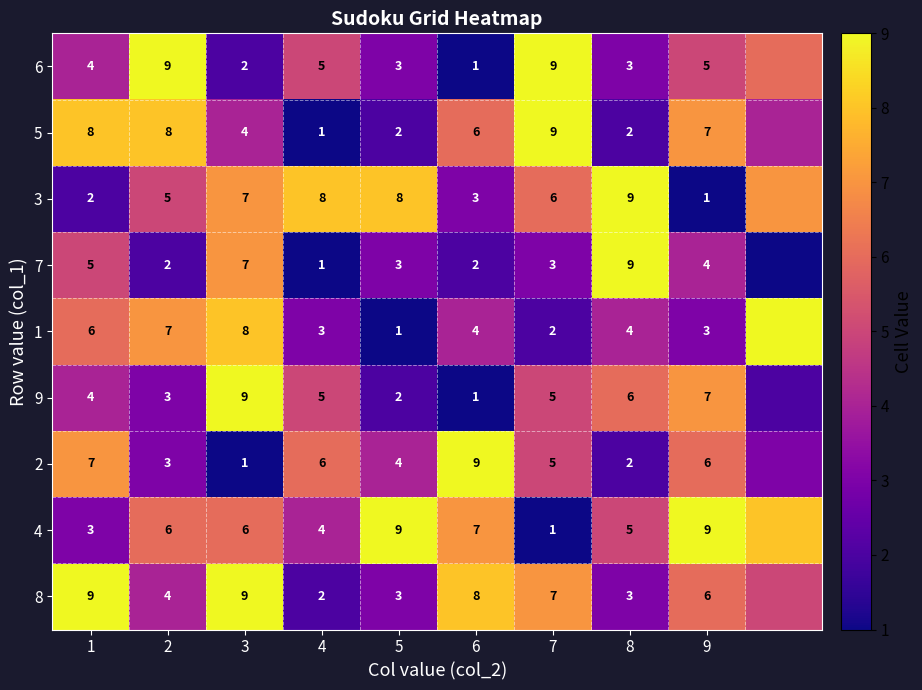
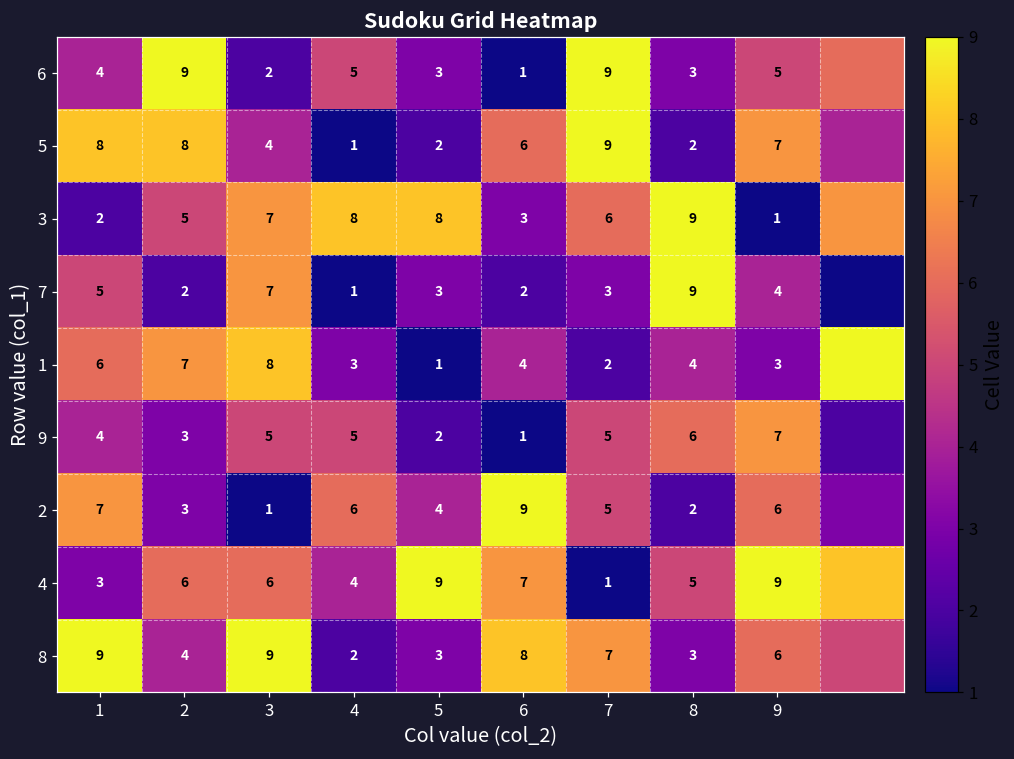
9, 3: 9 -> 5
